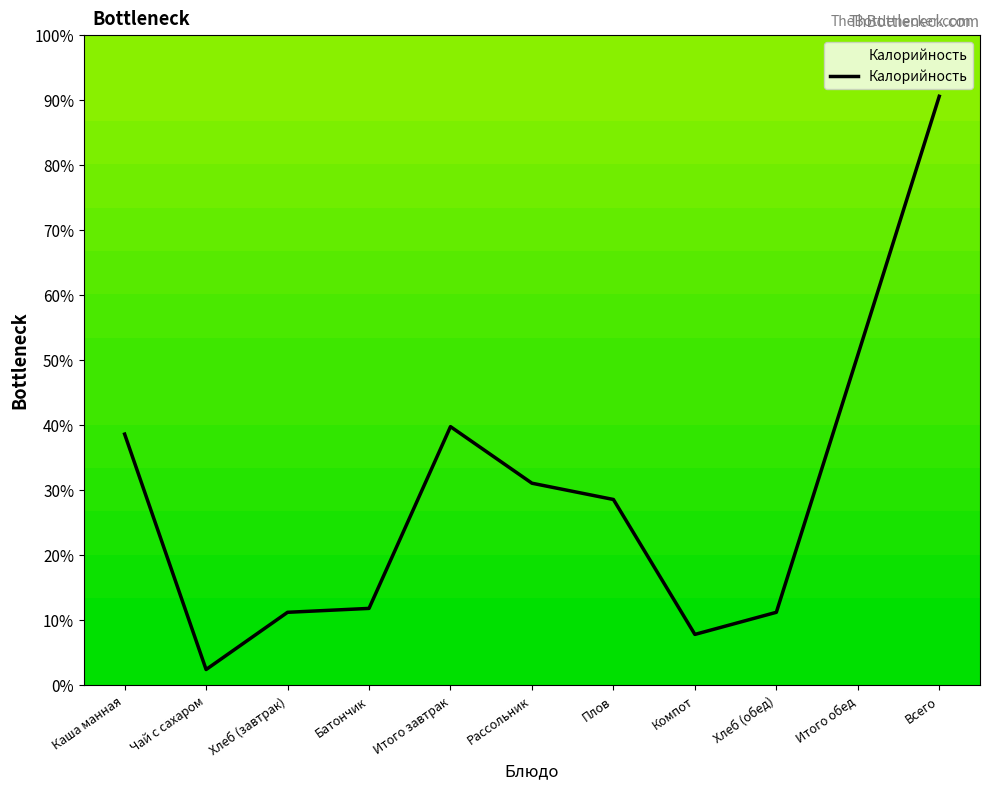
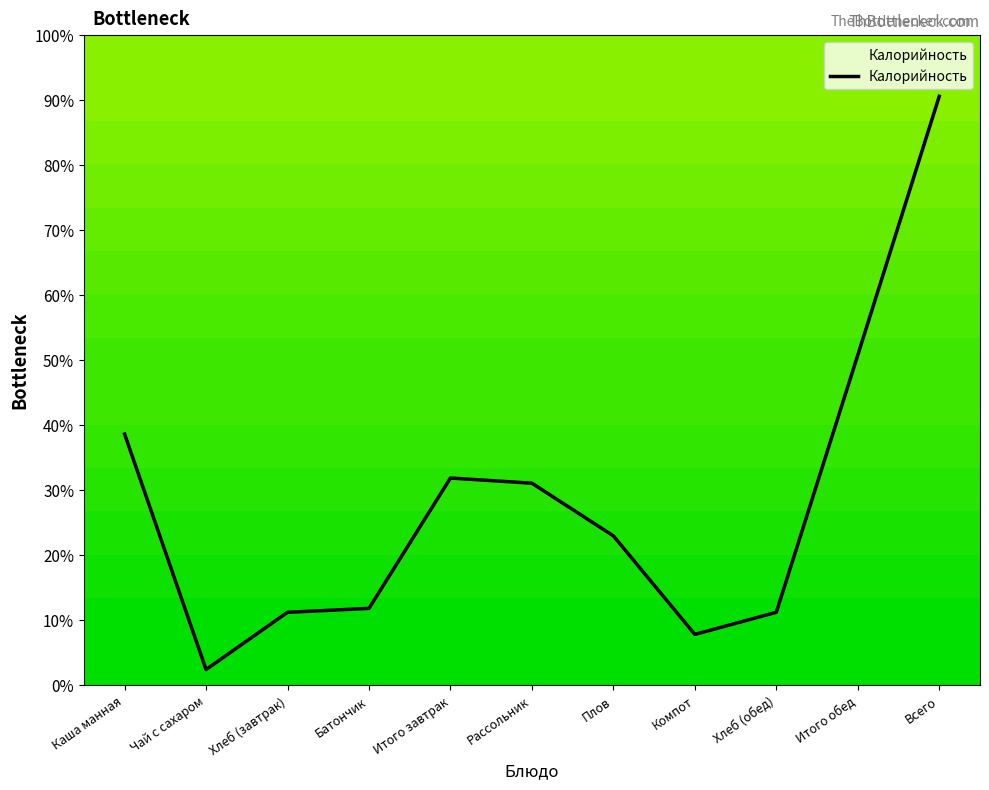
Итого завтрак: 40% -> 32%
Плов: 29% -> 23%
